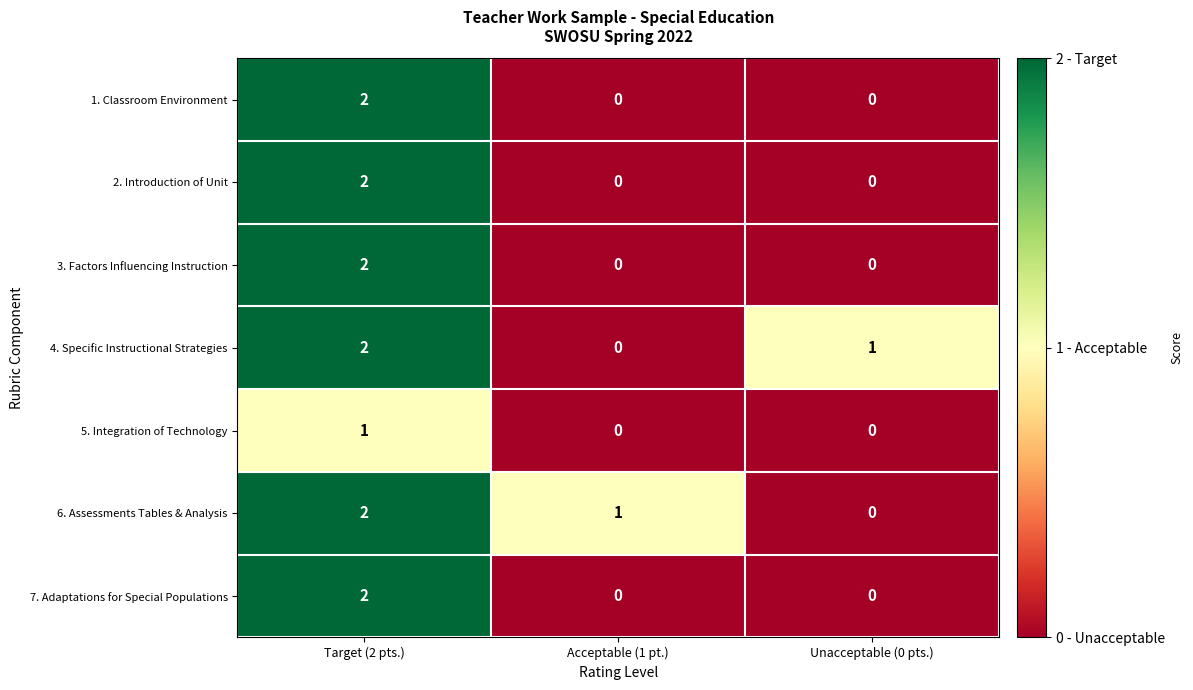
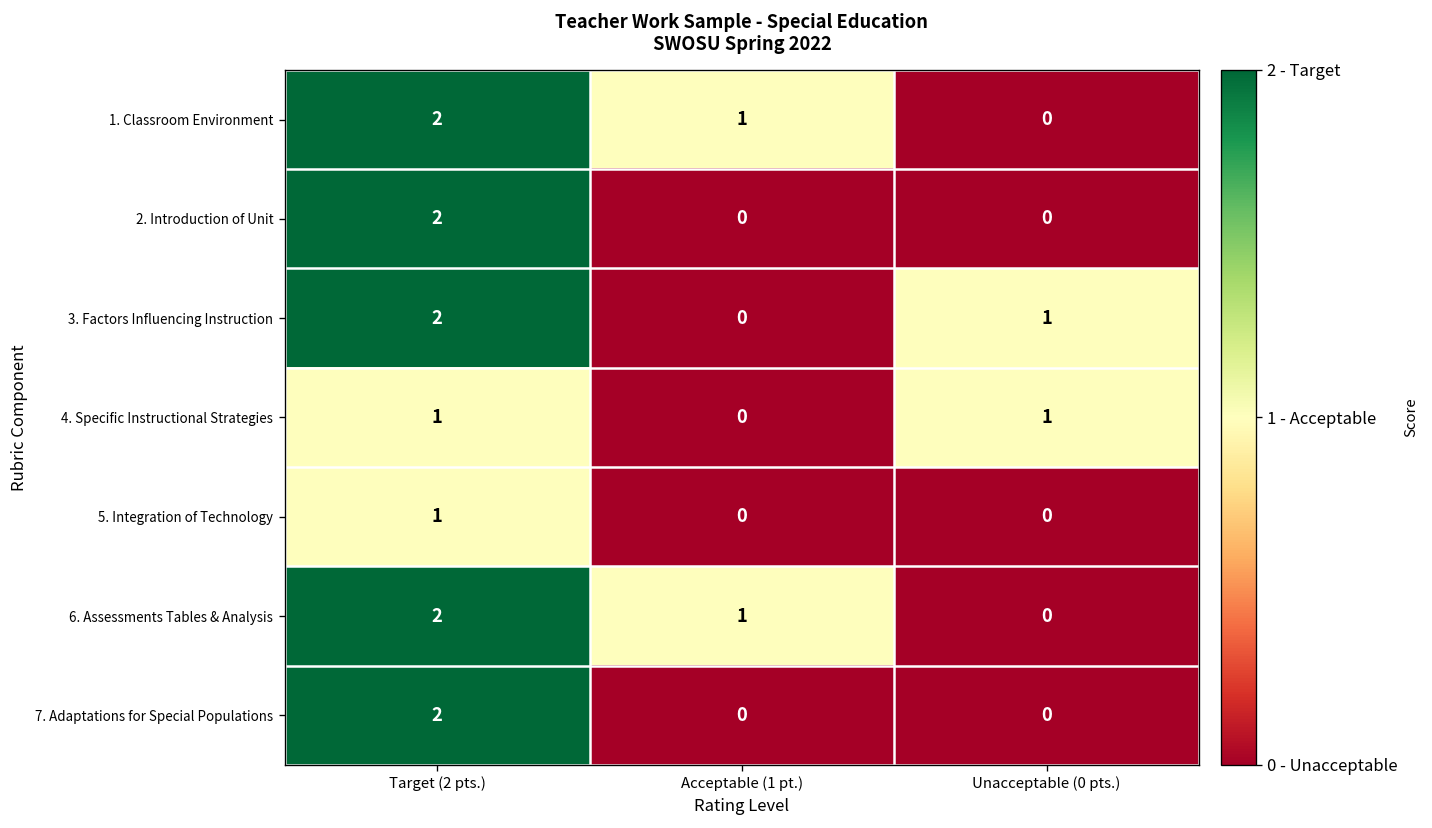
1. Classroom Environment, Acceptable (1 pt.): 0 -> 1
3. Factors Influencing Instruction, Unacceptable (0 pts.): 0 -> 1
4. Specific Instructional Strategies, Target (2 pts.): 2 -> 1
